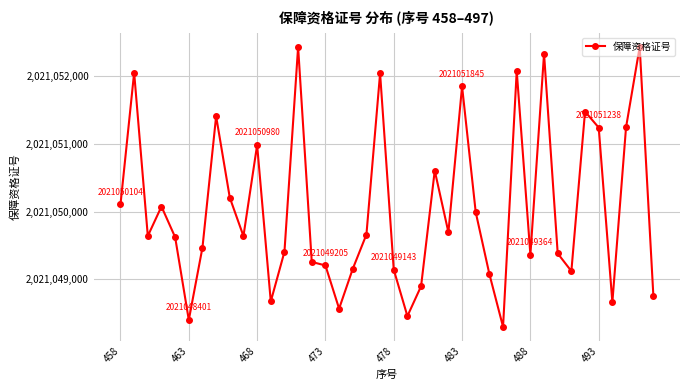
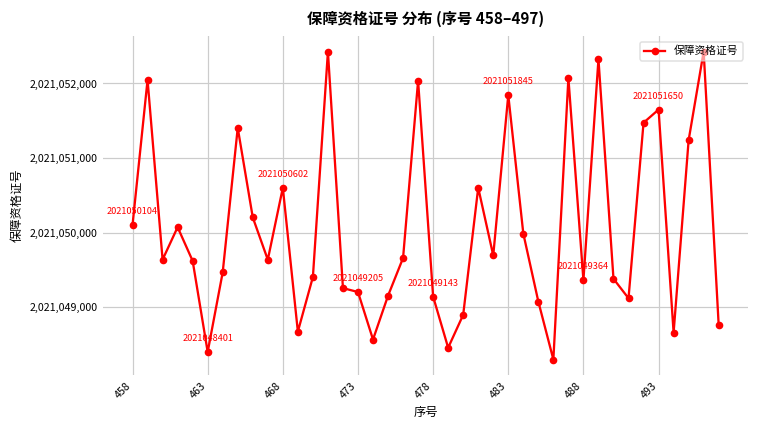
468: 2021050980 -> 2021050602
493: 2021051238 -> 2021051650
